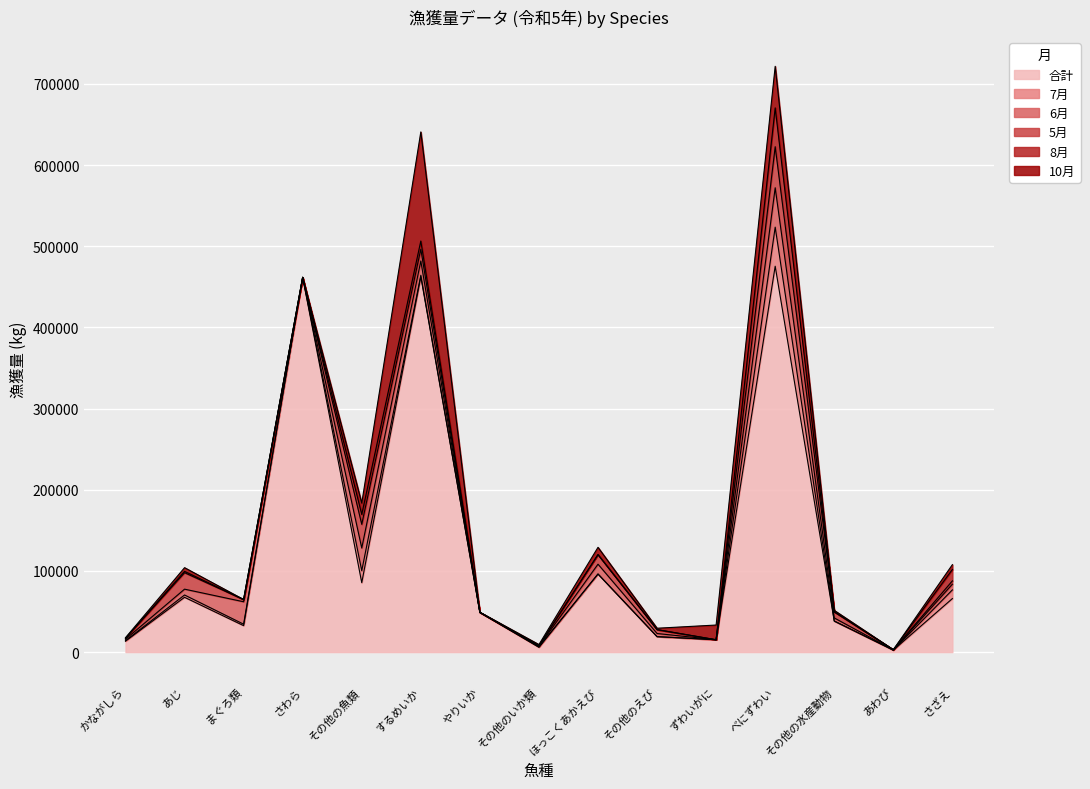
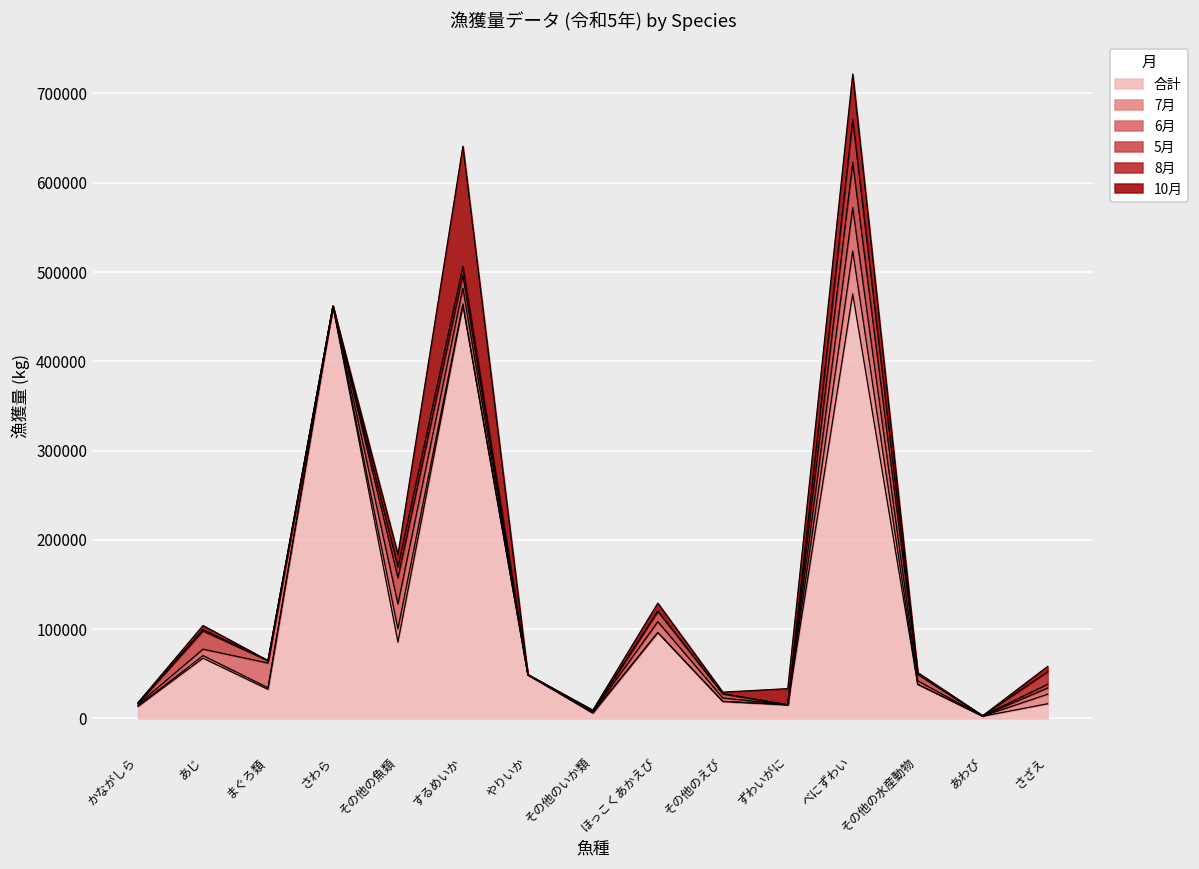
合計, さざえ: 70000 -> 20000
